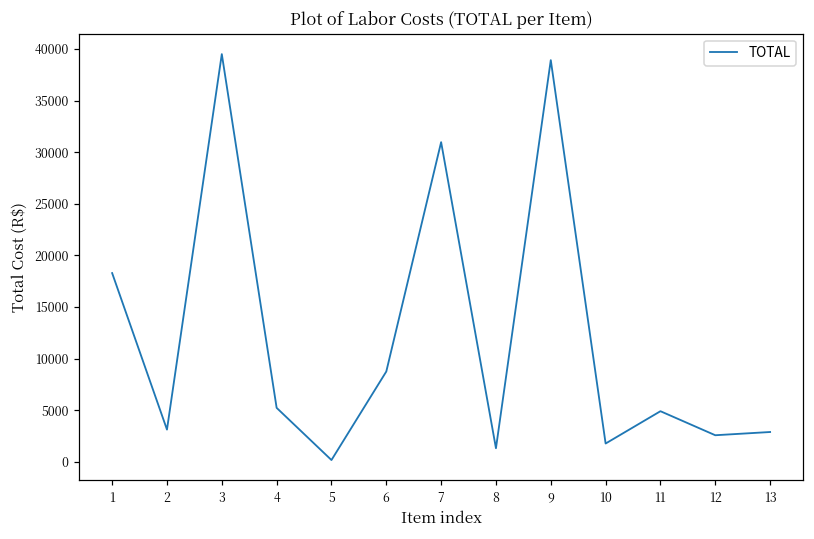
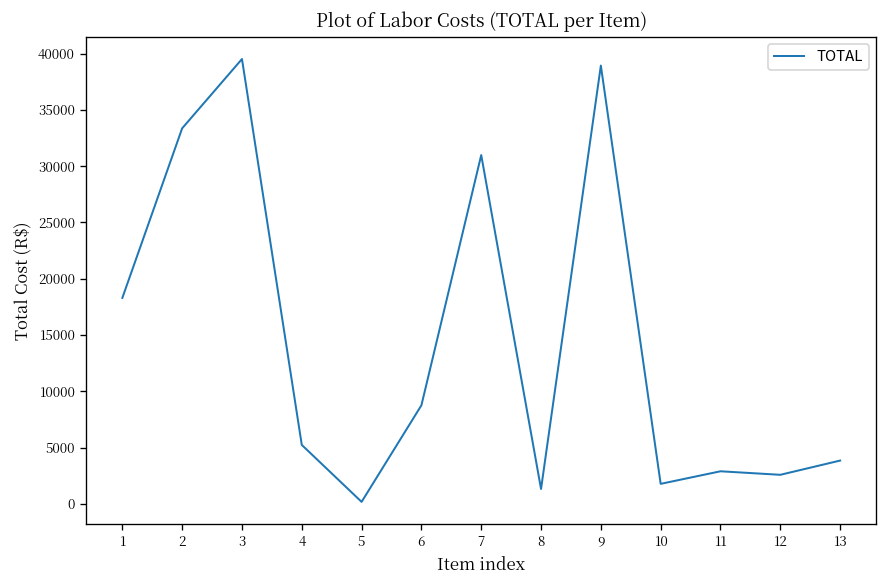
2: 3000 -> 33000
11: 5000 -> 3000
13: 3000 -> 4000
